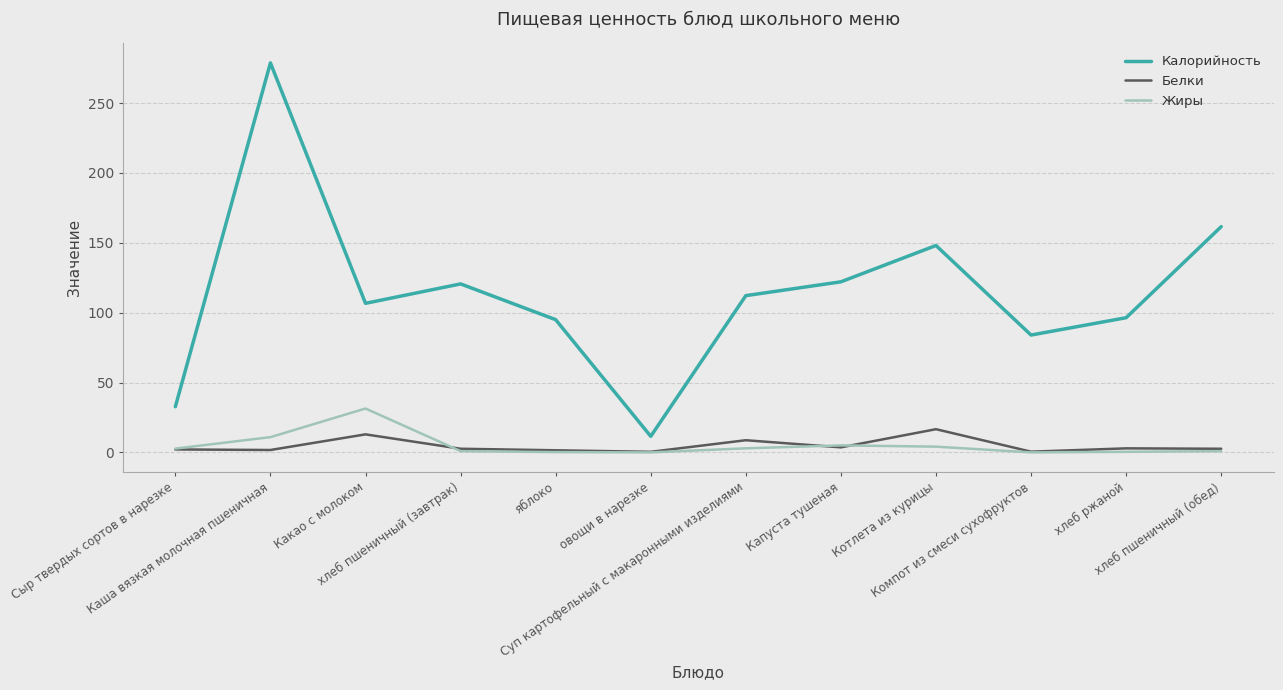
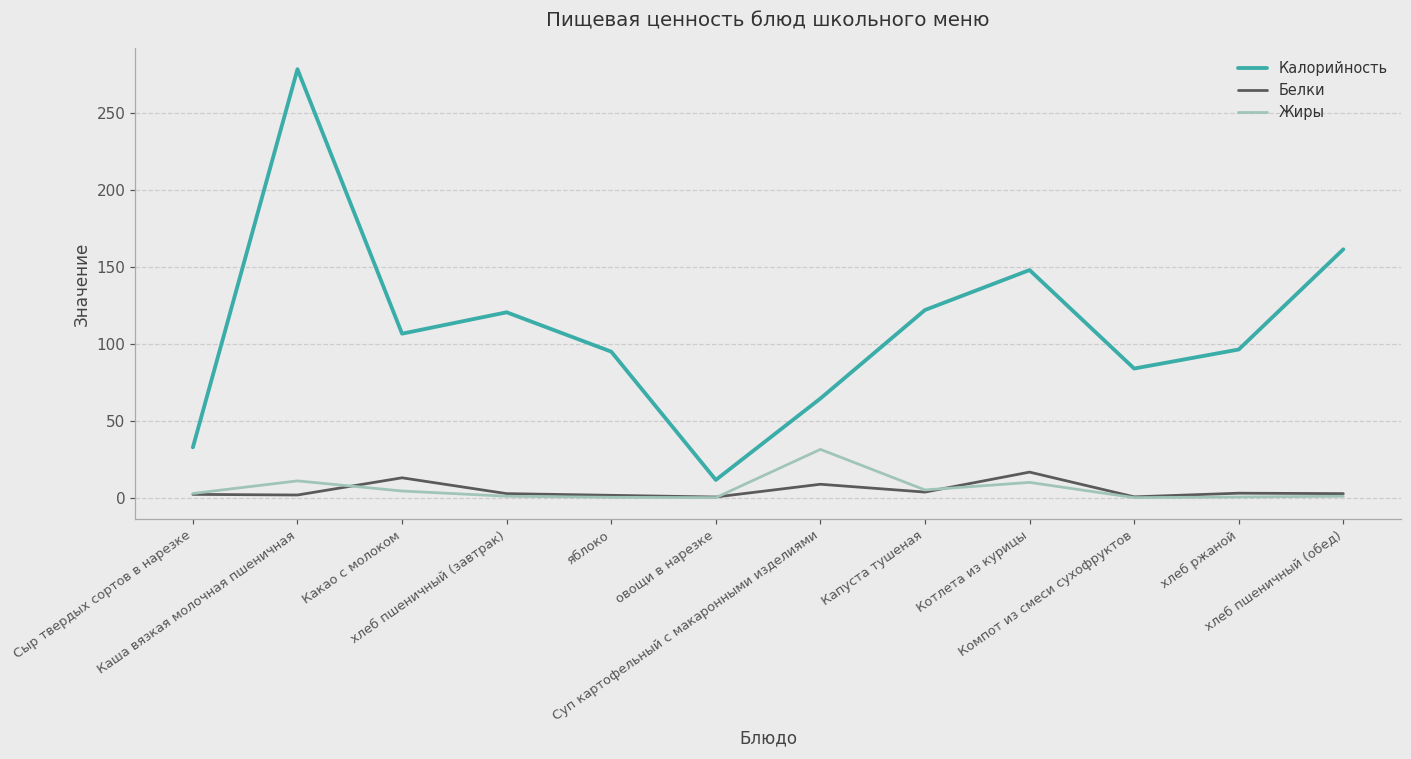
Жиры, Какао с молоком: 31 -> 4
Калорийность, Суп картофельный с макаронными изделиями: 112 -> 65
Жиры, Суп картофельный с макаронными изделиями: 3 -> 31
Жиры, Котлета из курицы: 4 -> 10
